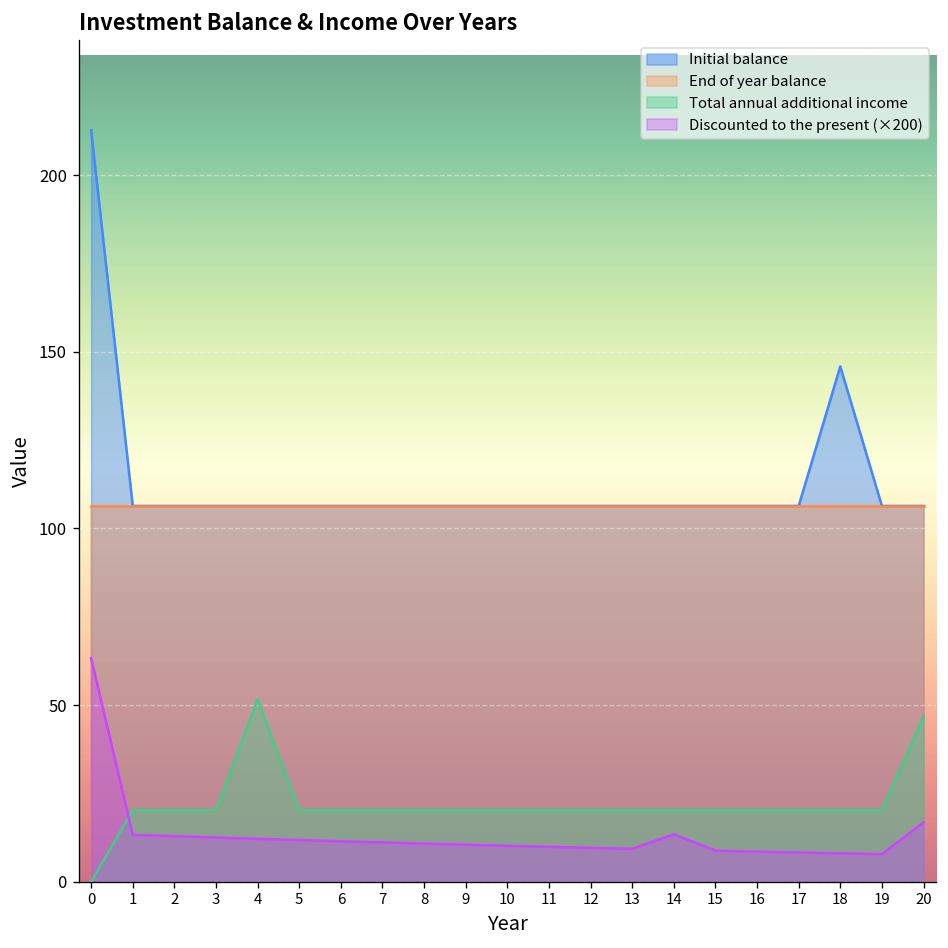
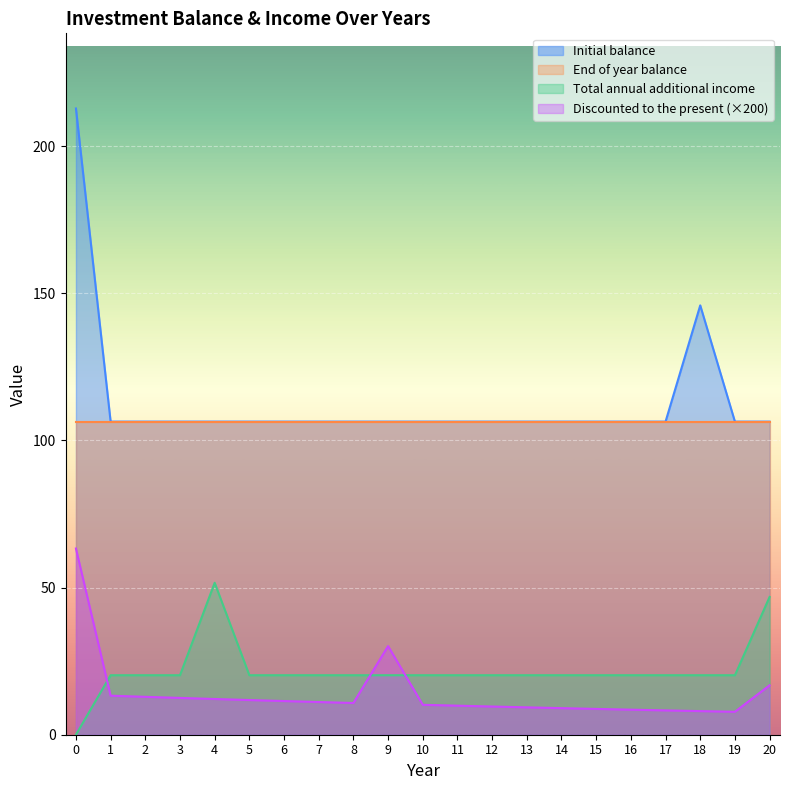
Discounted to the present (×200), 9: 10 -> 30
Discounted to the present (×200), 14: 13 -> 9
